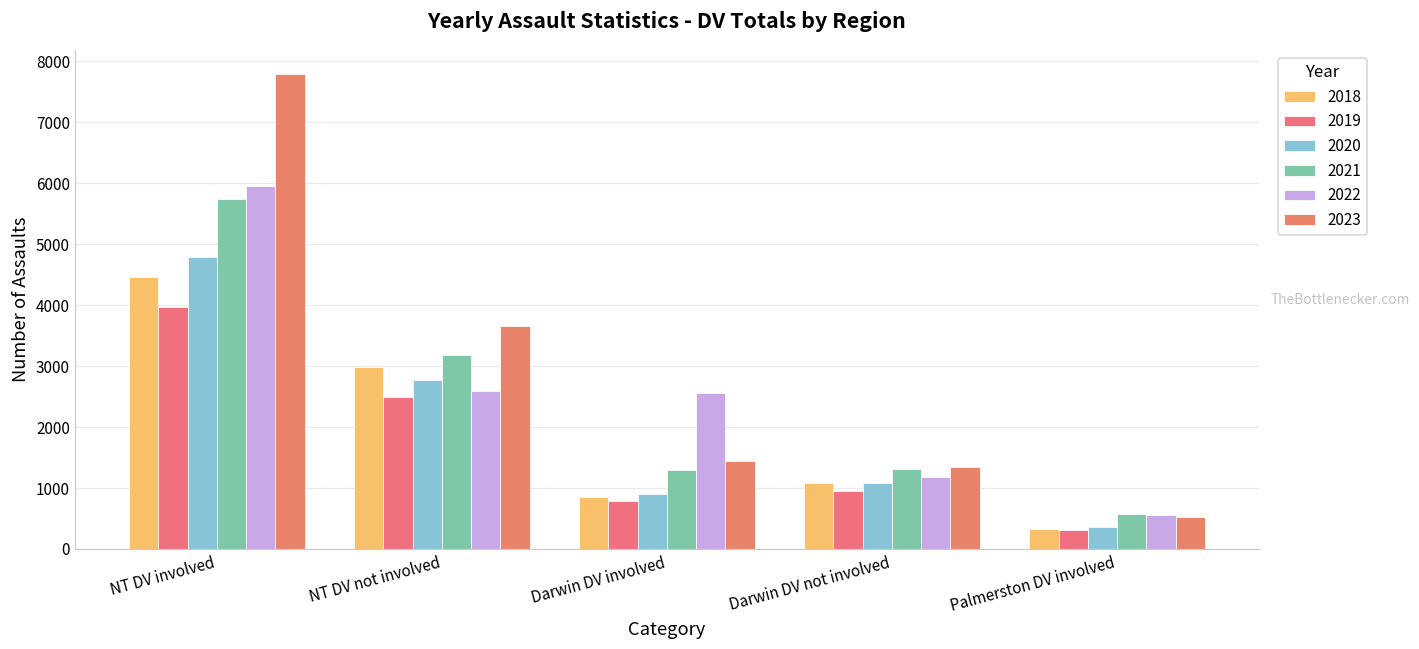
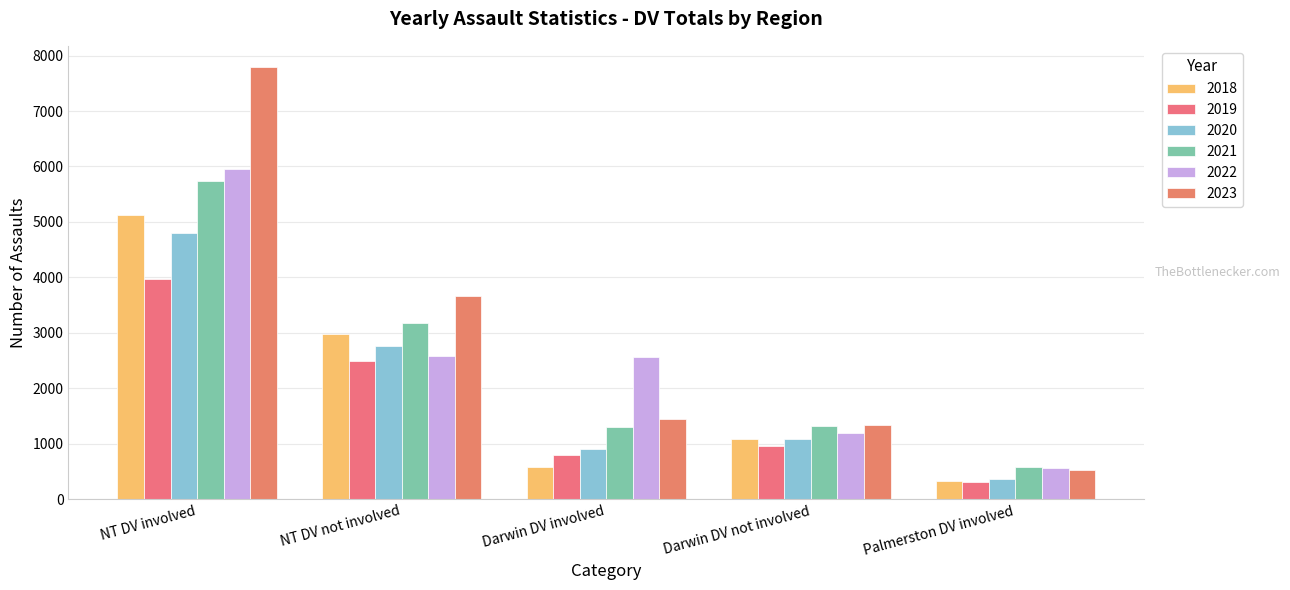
2018, NT DV involved: 4500 -> 5100
2018, Darwin DV involved: 800 -> 600
